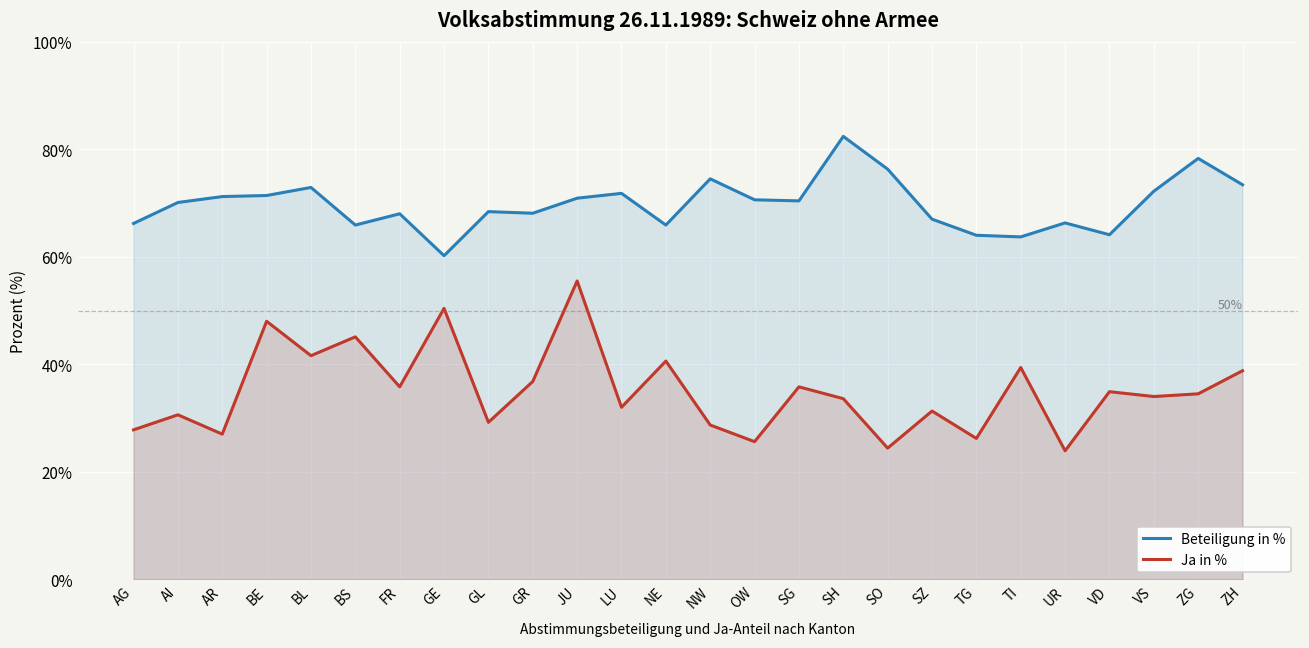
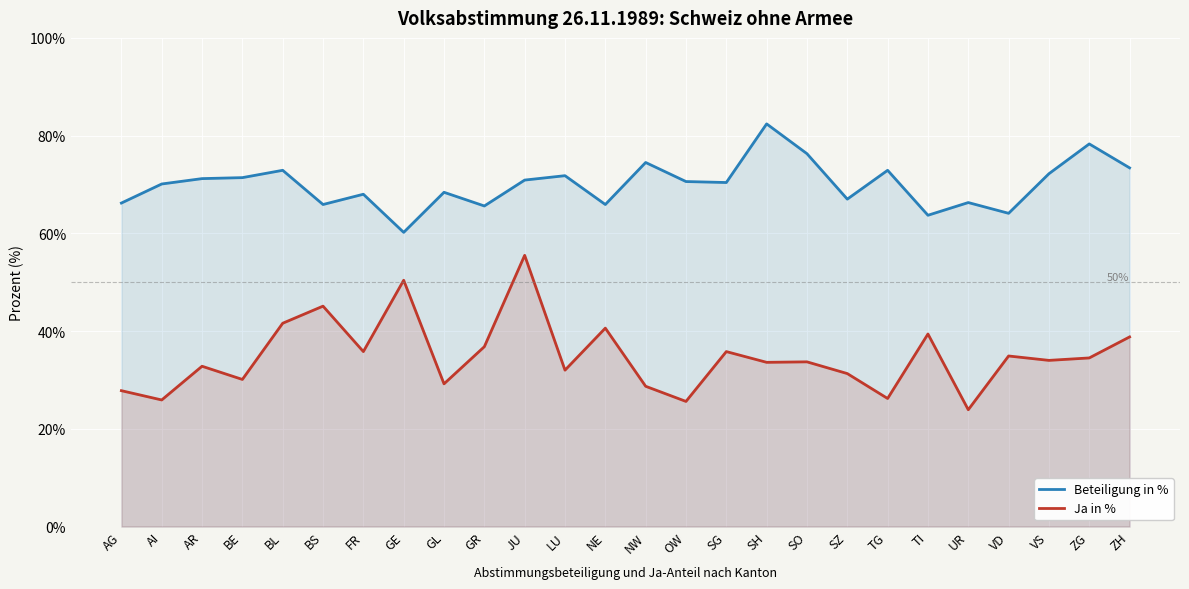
Ja in %, AI: 31% -> 26%
Ja in %, AR: 27% -> 33%
Ja in %, BE: 48% -> 30%
Beteiligung in %, GR: 68% -> 66%
Ja in %, SO: 24% -> 34%
Beteiligung in %, TG: 64% -> 73%
